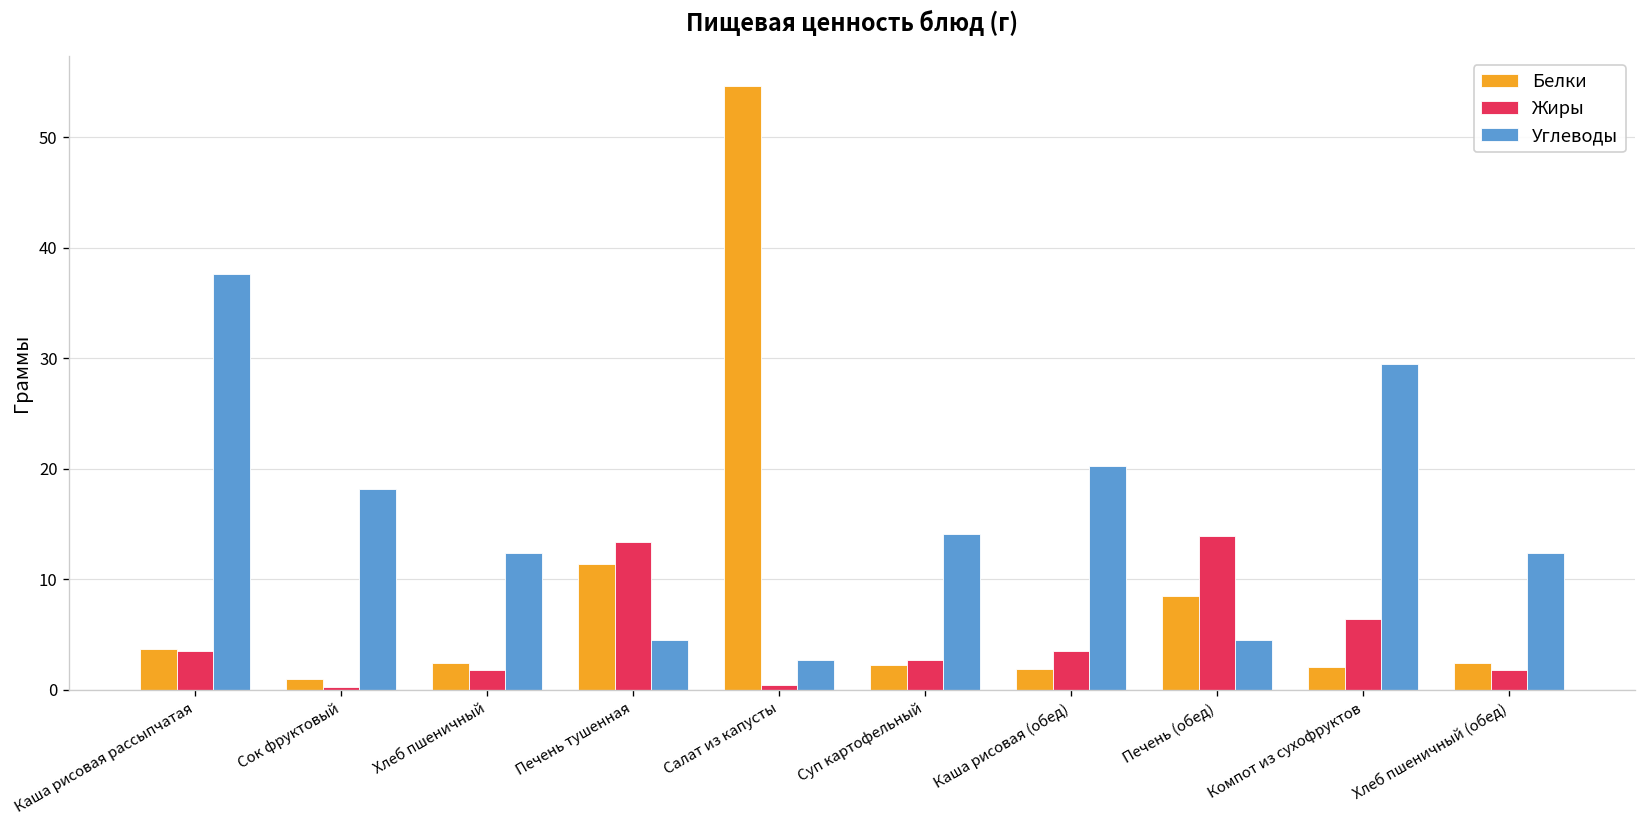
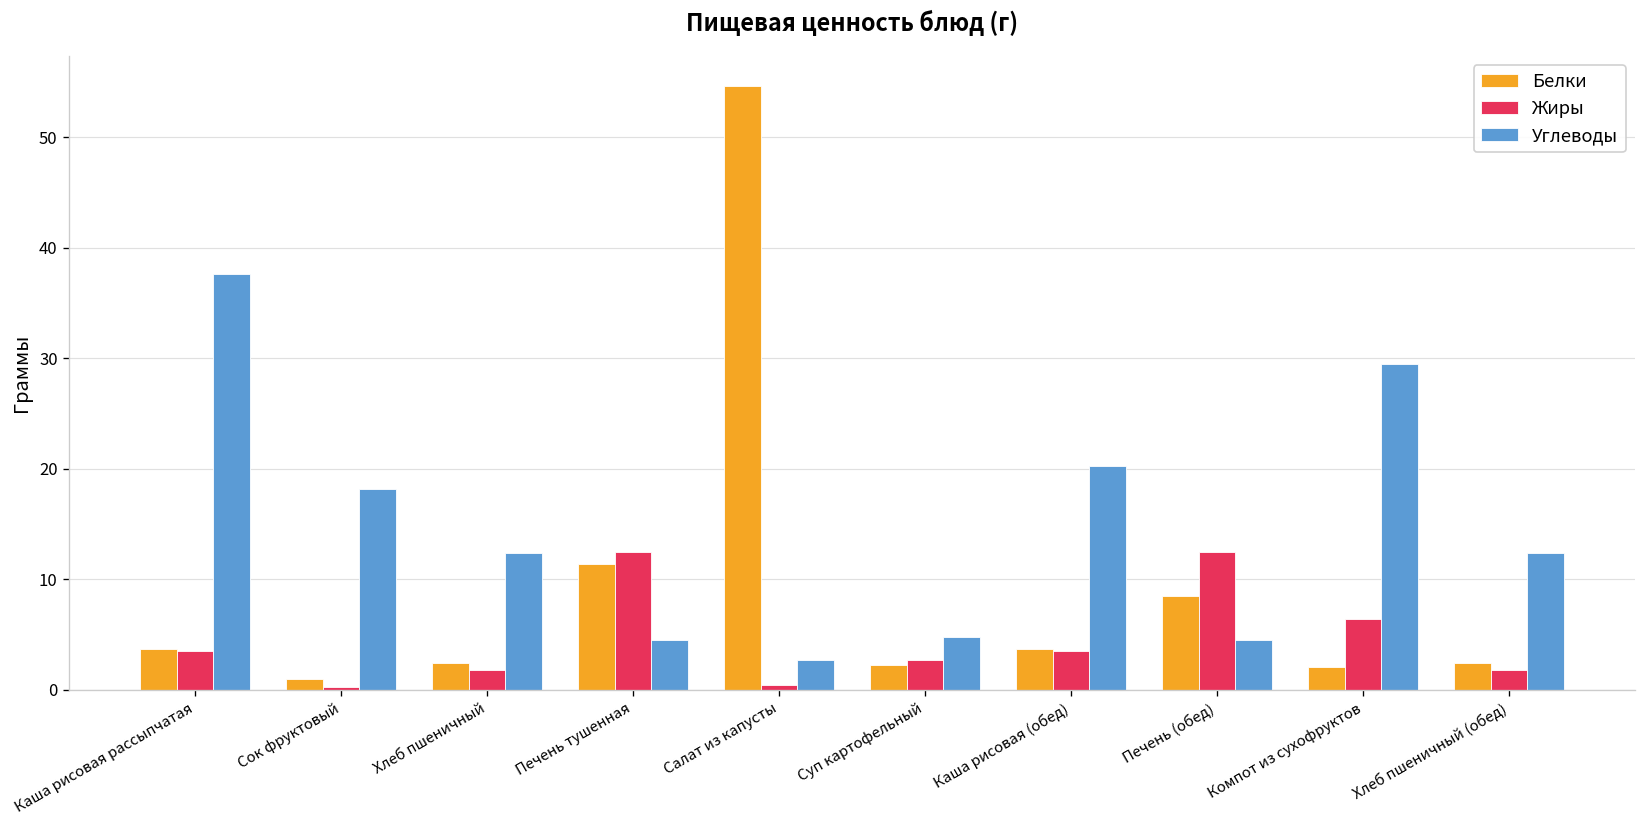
Жиры, Печень тушенная: 13 -> 12
Углеводы, Суп картофельный: 14 -> 5
Белки, Каша рисовая (обед): 2 -> 4
Жиры, Печень (обед): 14 -> 12
